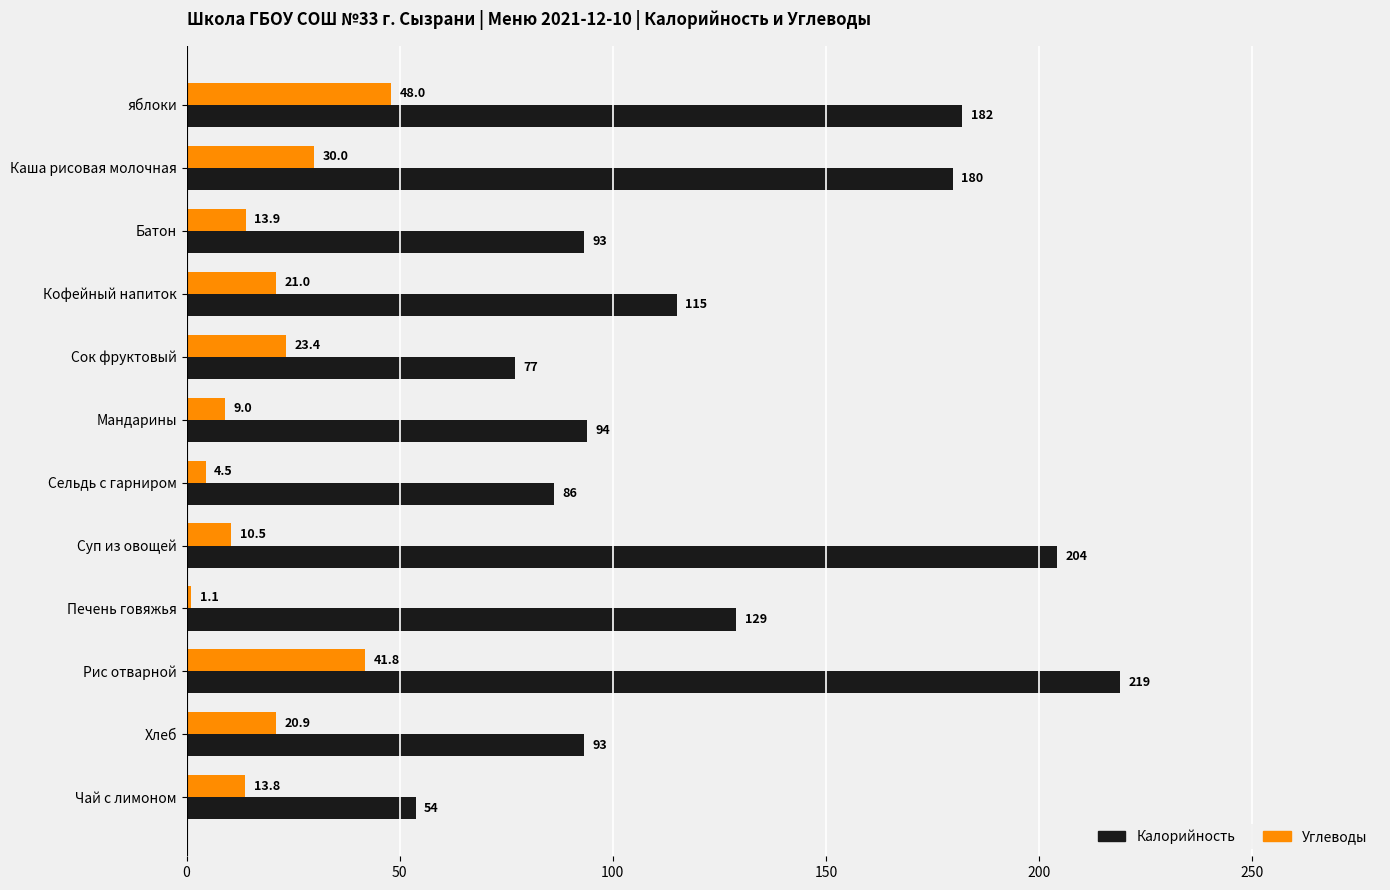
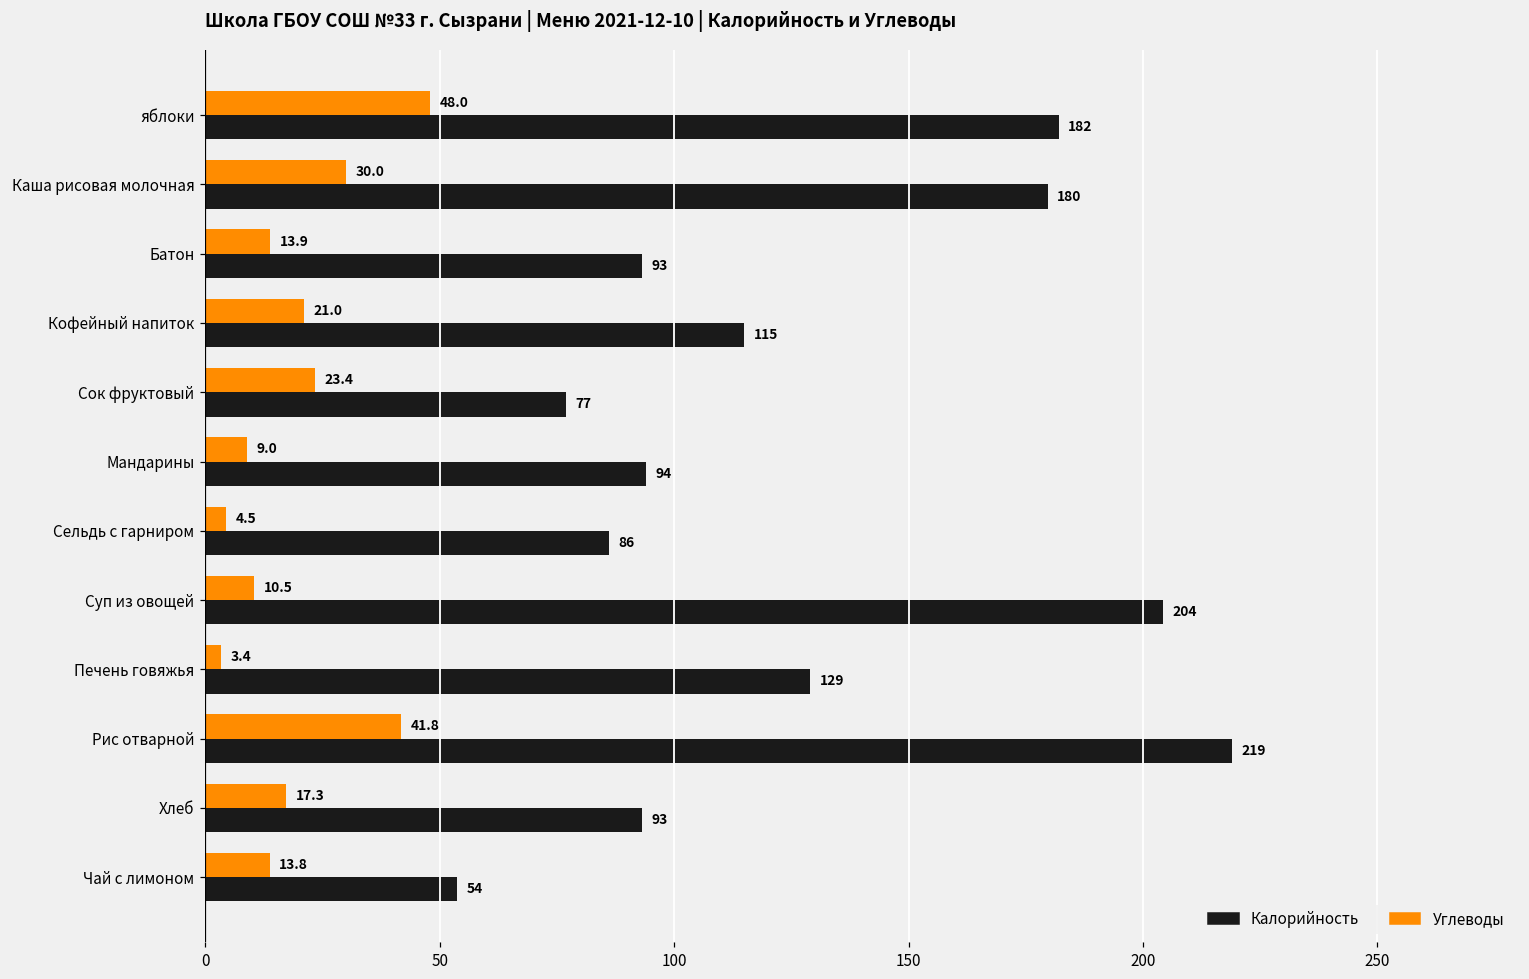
Углеводы, Печень говяжья: 1.1 -> 3.4
Углеводы, Хлеб: 20.9 -> 17.3
